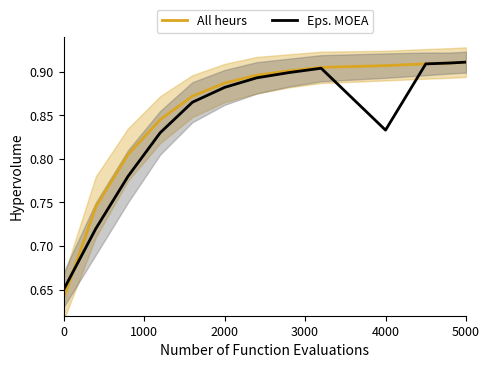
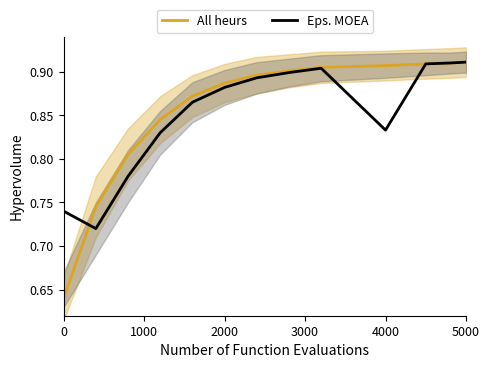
Eps. MOEA, 0: 0.65 -> 0.74
